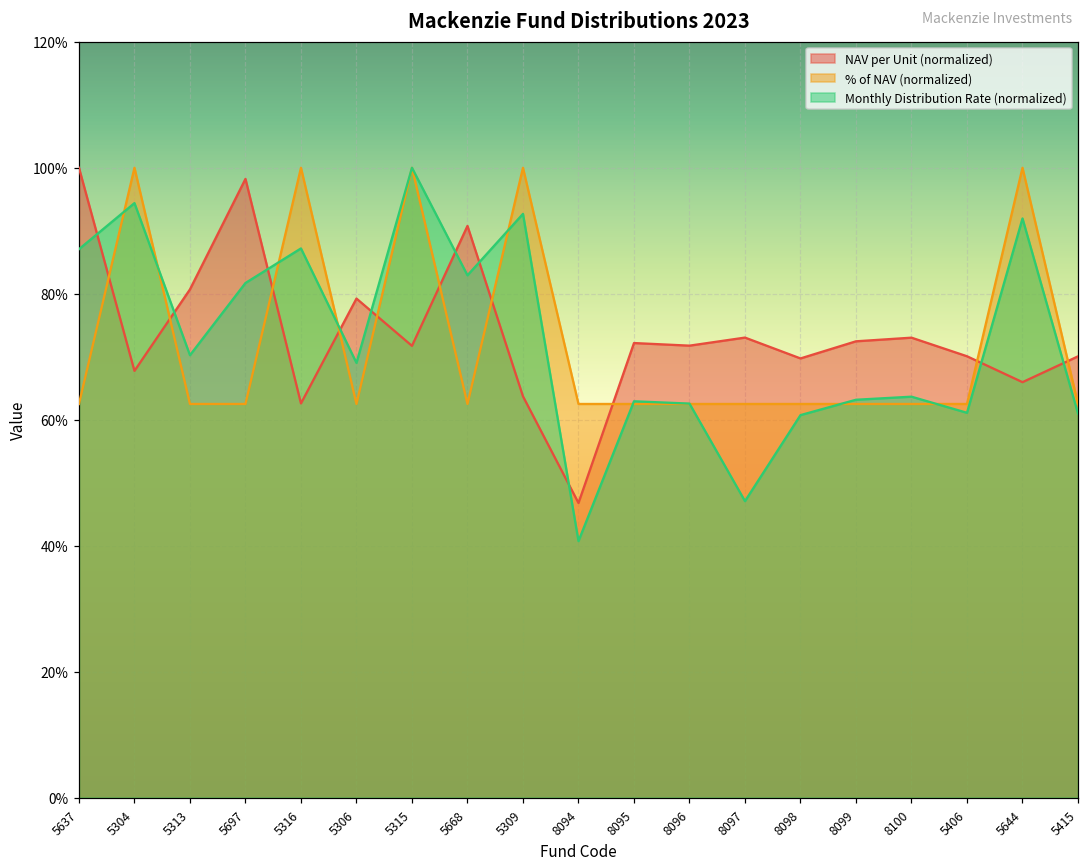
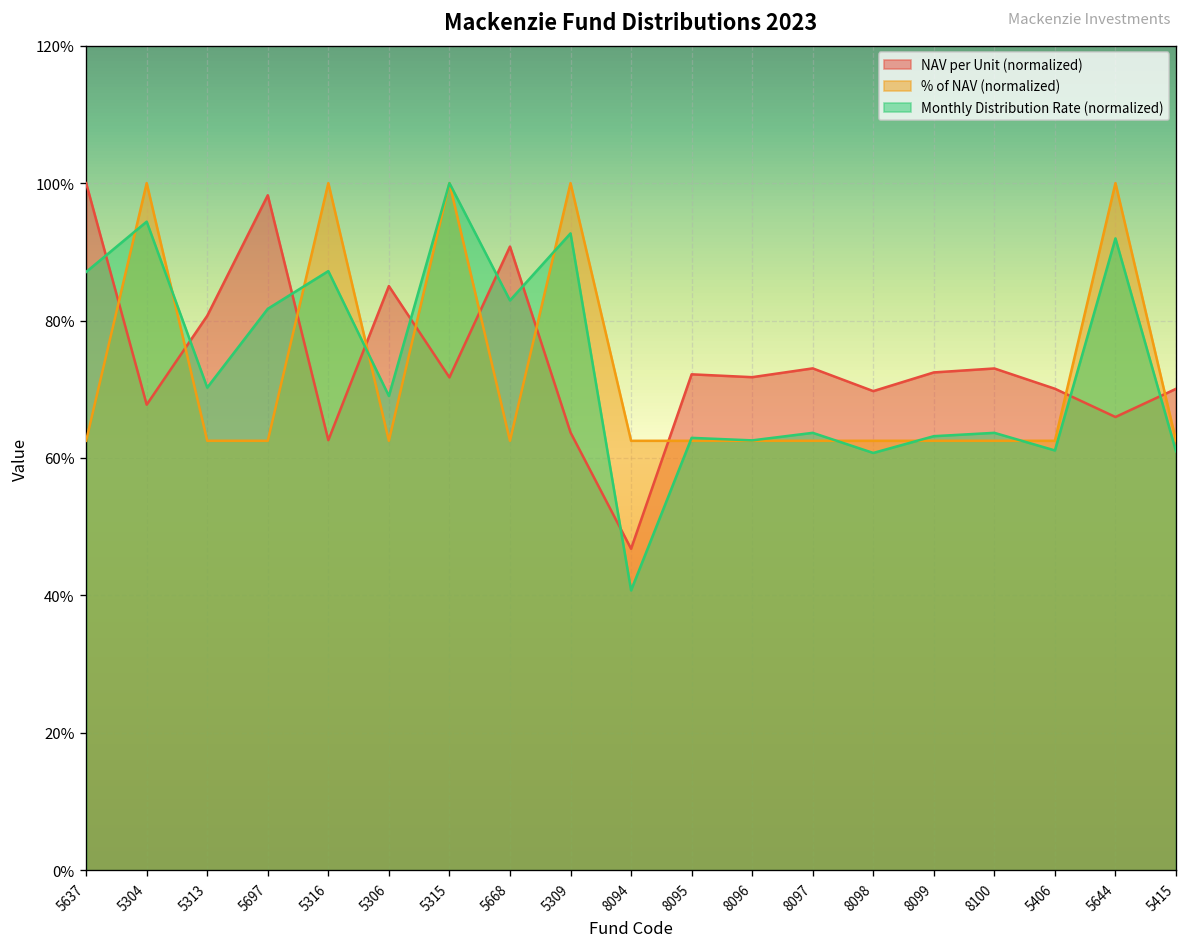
NAV per Unit (normalized), 5306: 79% -> 85%
Monthly Distribution Rate (normalized), 8097: 47% -> 64%
